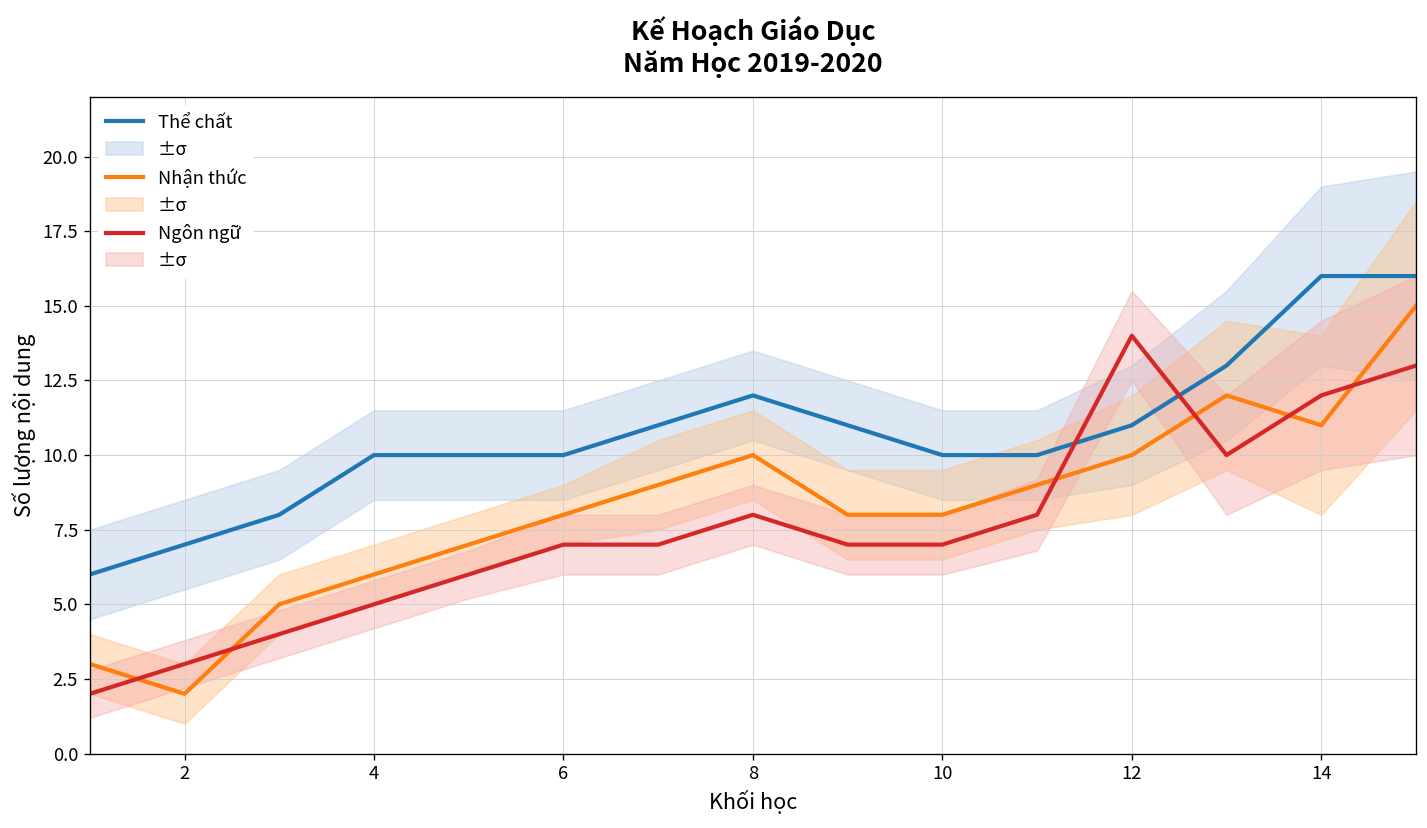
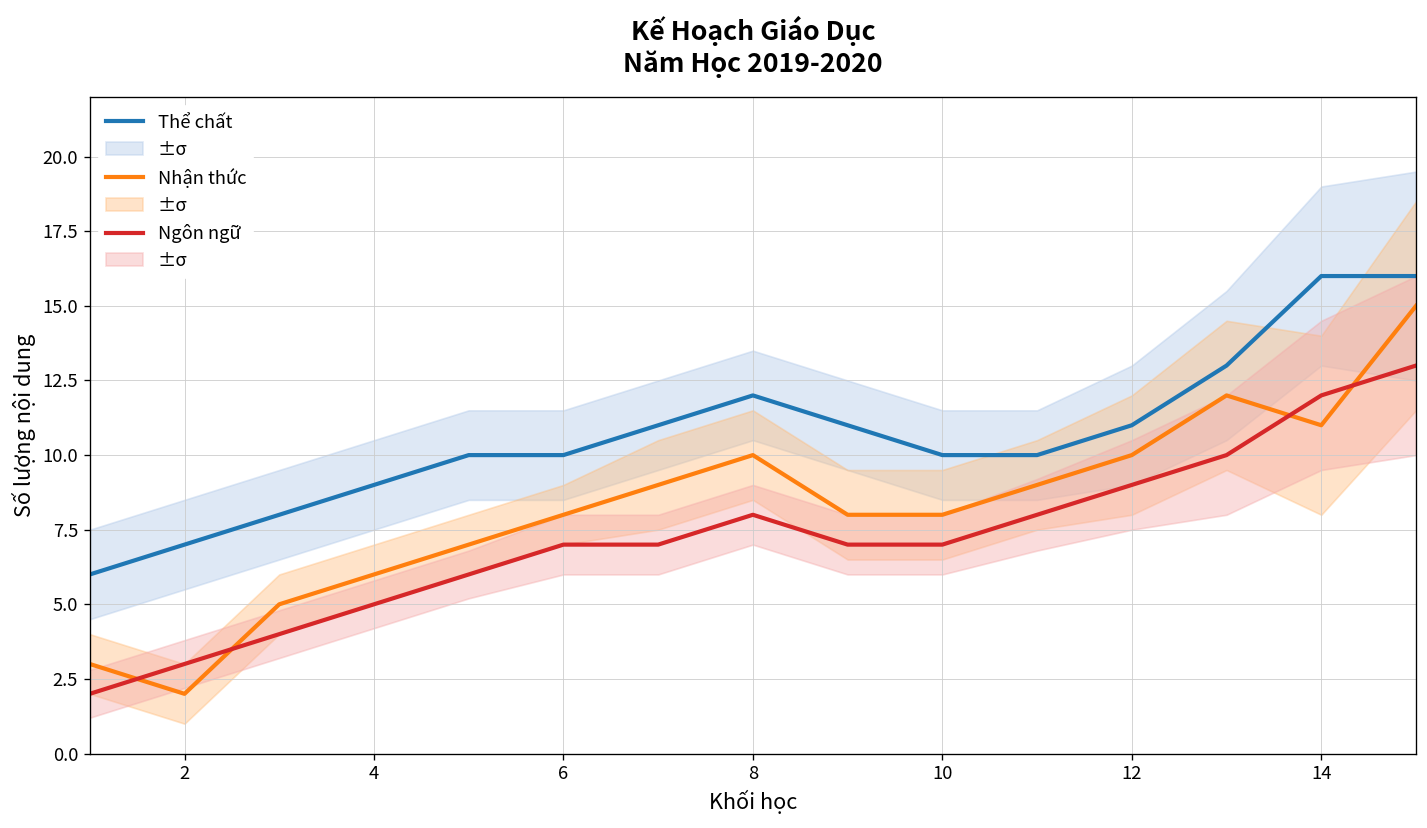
Thể chất, 4: 10 -> 9
Ngôn ngữ, 12: 14 -> 9
